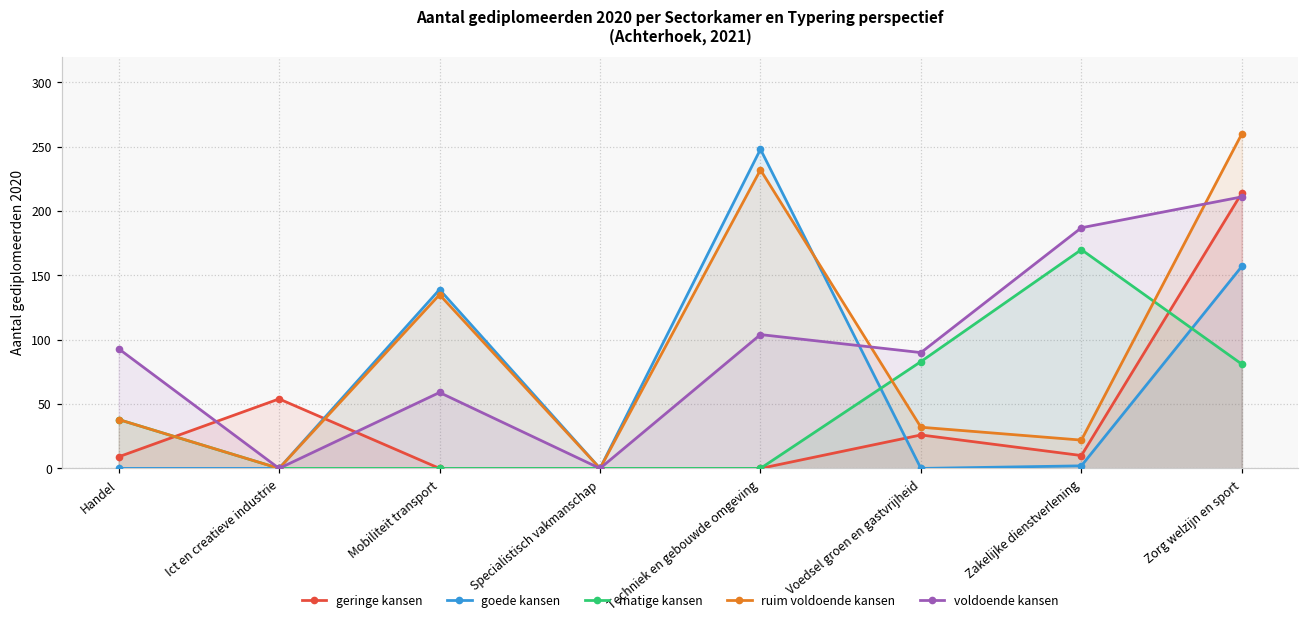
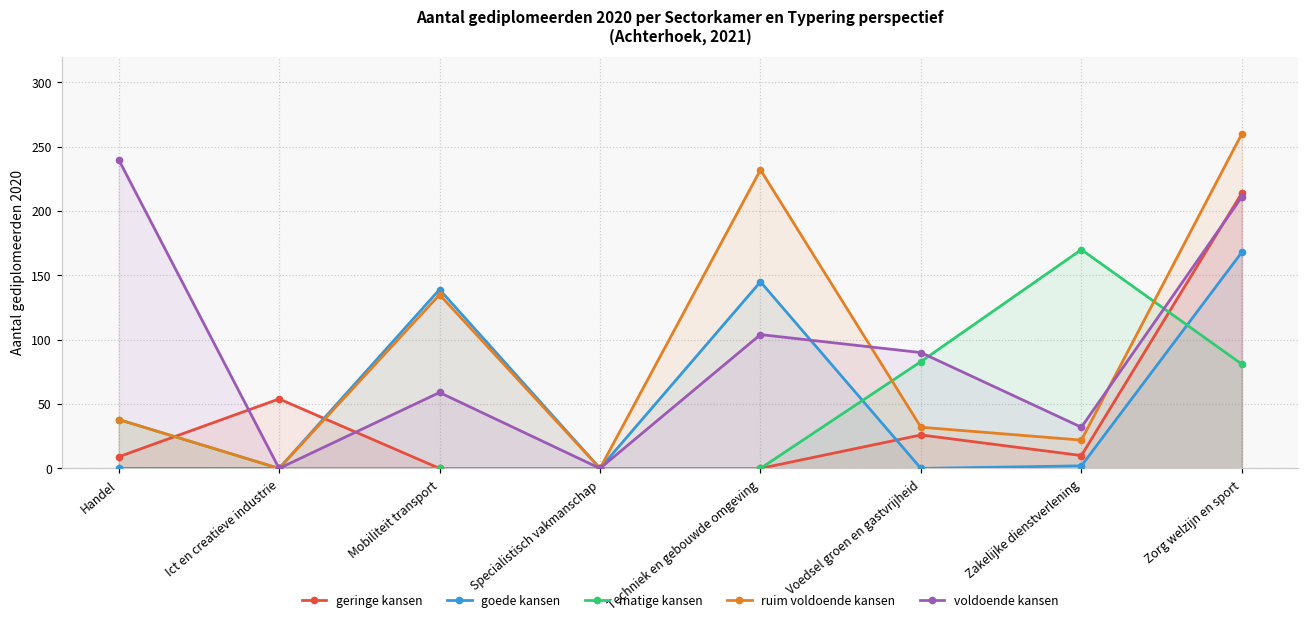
voldoende kansen, Handel: 93 -> 240
goede kansen, Techniek en gebouwde omgeving: 248 -> 145
voldoende kansen, Zakelijke dienstverlening: 187 -> 32
goede kansen, Zorg welzijn en sport: 157 -> 168
